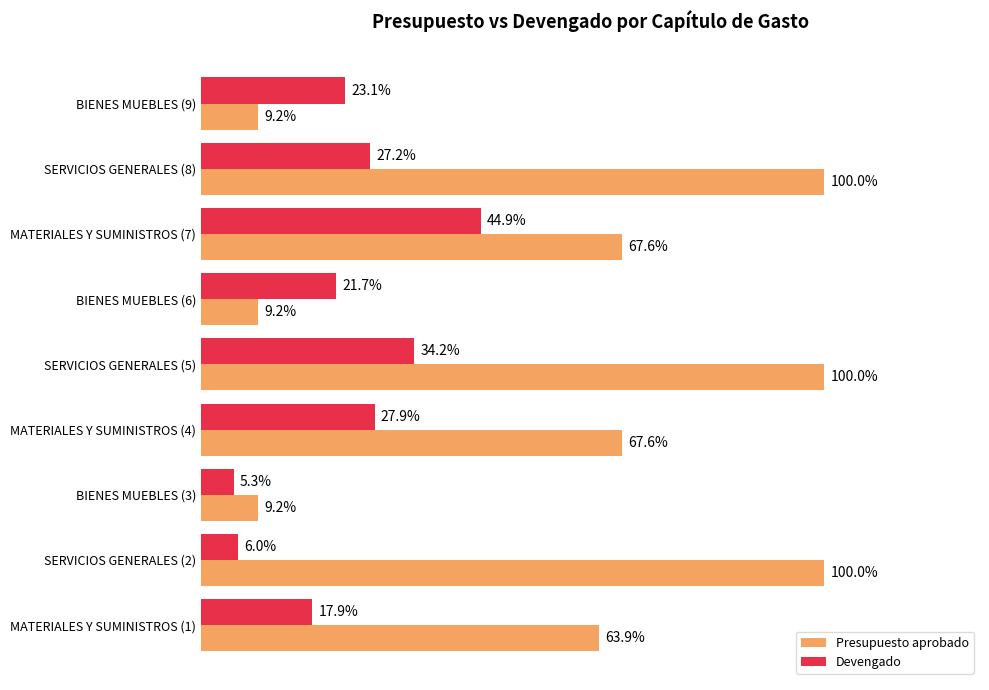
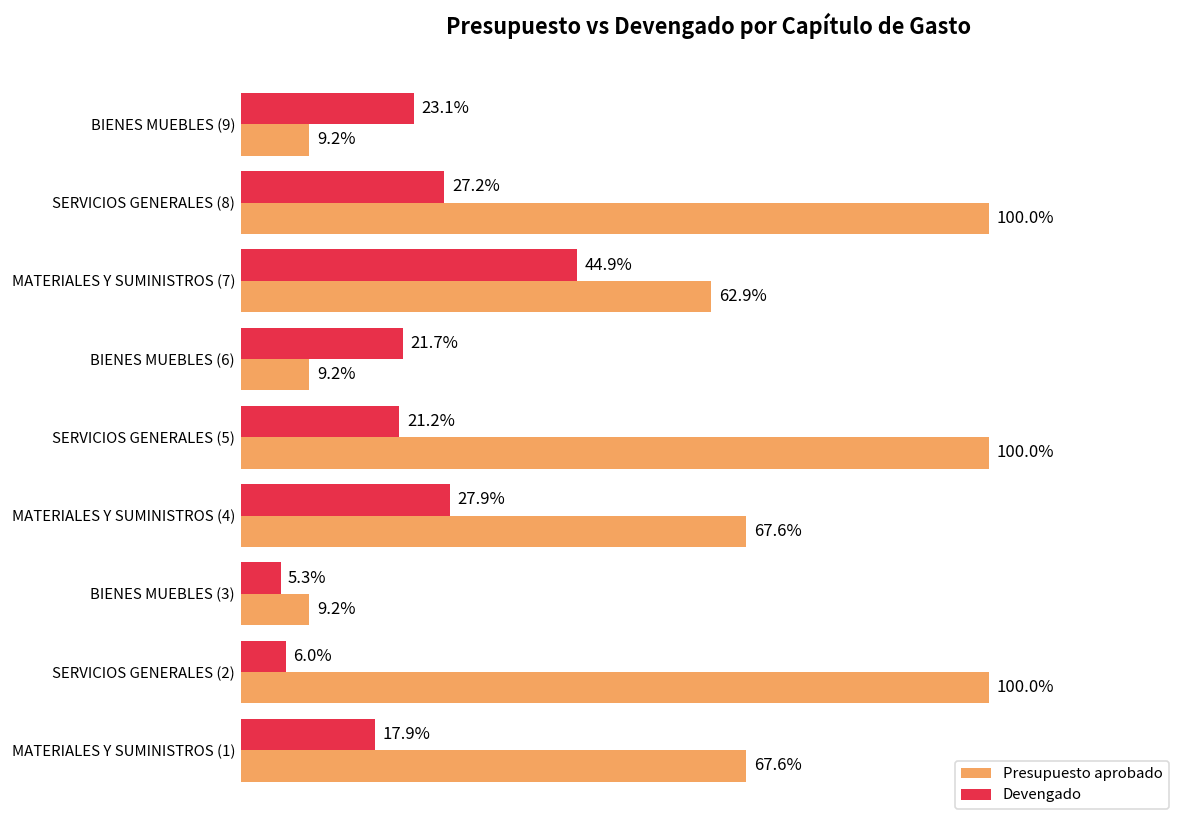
Presupuesto aprobado, MATERIALES Y SUMINISTROS (7): 67.6% -> 62.9%
Devengado, SERVICIOS GENERALES (5): 34.2% -> 21.2%
Presupuesto aprobado, MATERIALES Y SUMINISTROS (1): 63.9% -> 67.6%
